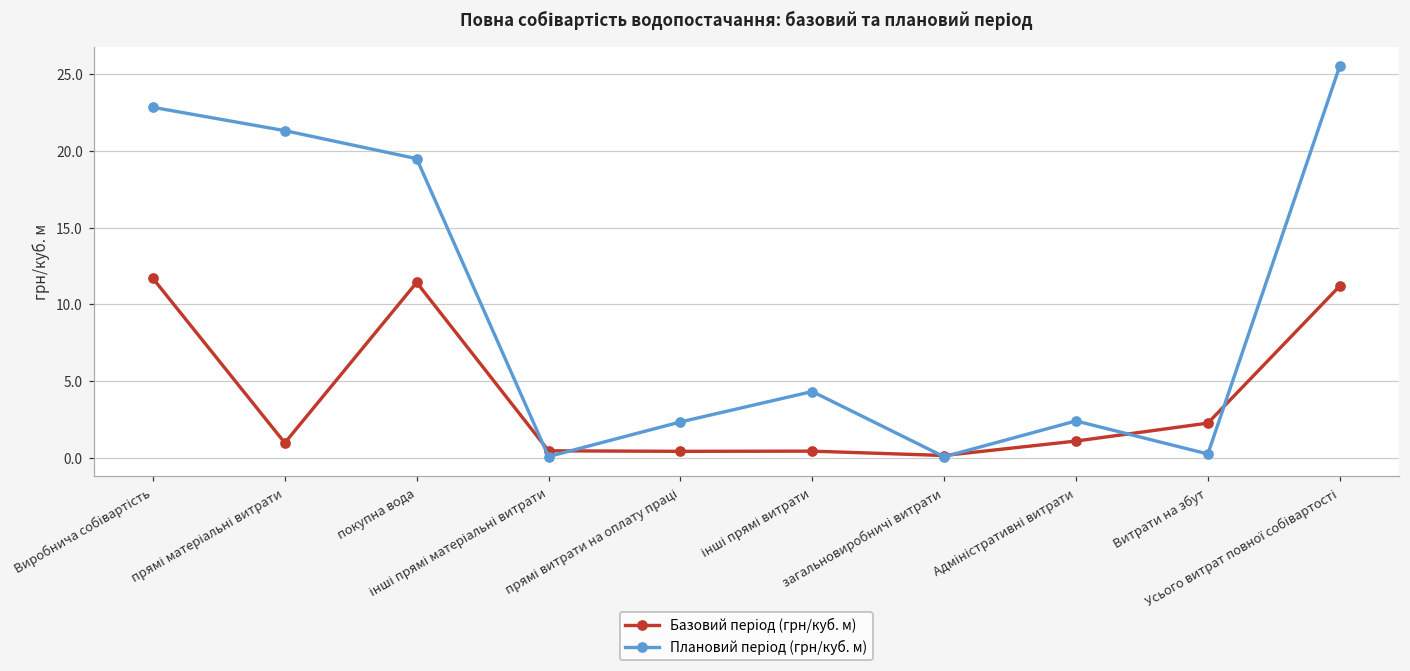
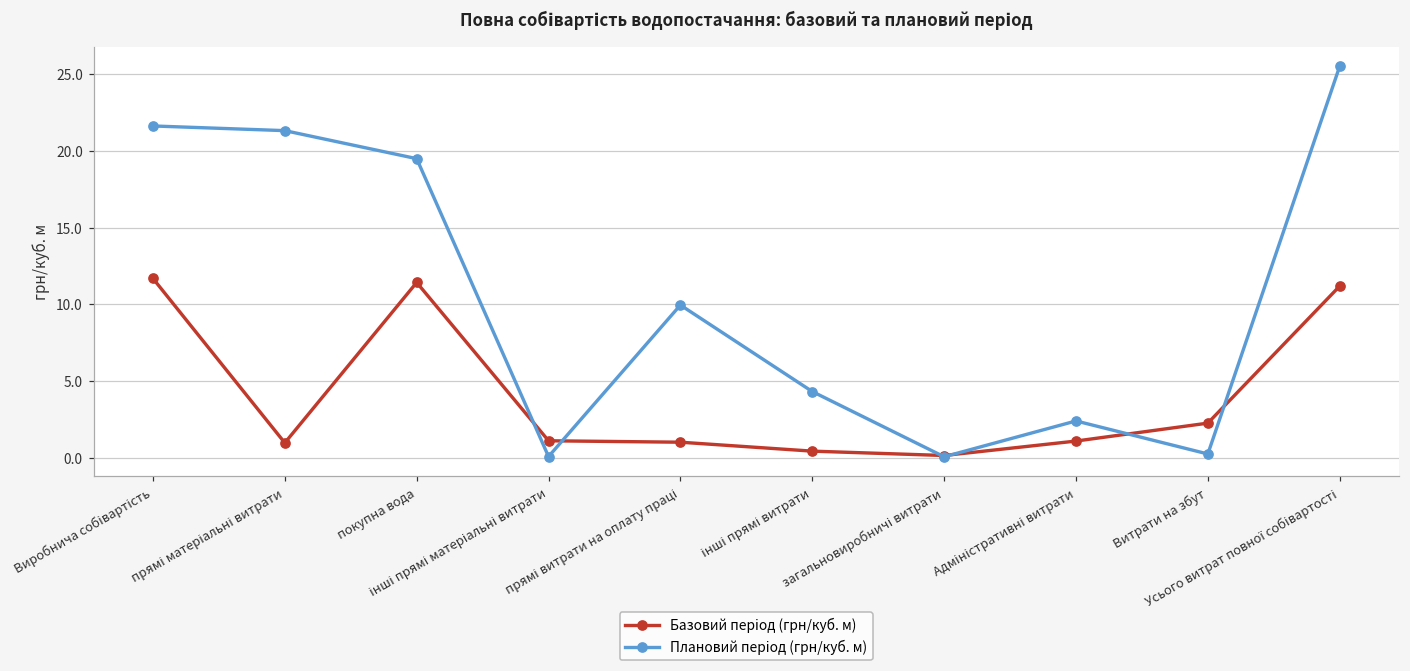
Плановий період (грн/куб. м), Виробнича собівартість: 22.8 -> 21.6
Базовий період (грн/куб. м), інші прямі матеріальні витрати: 0.5 -> 1.1
Базовий період (грн/куб. м), прямі витрати на оплату праці: 0.4 -> 1.0
Плановий період (грн/куб. м), прямі витрати на оплату праці: 2.3 -> 10.0
